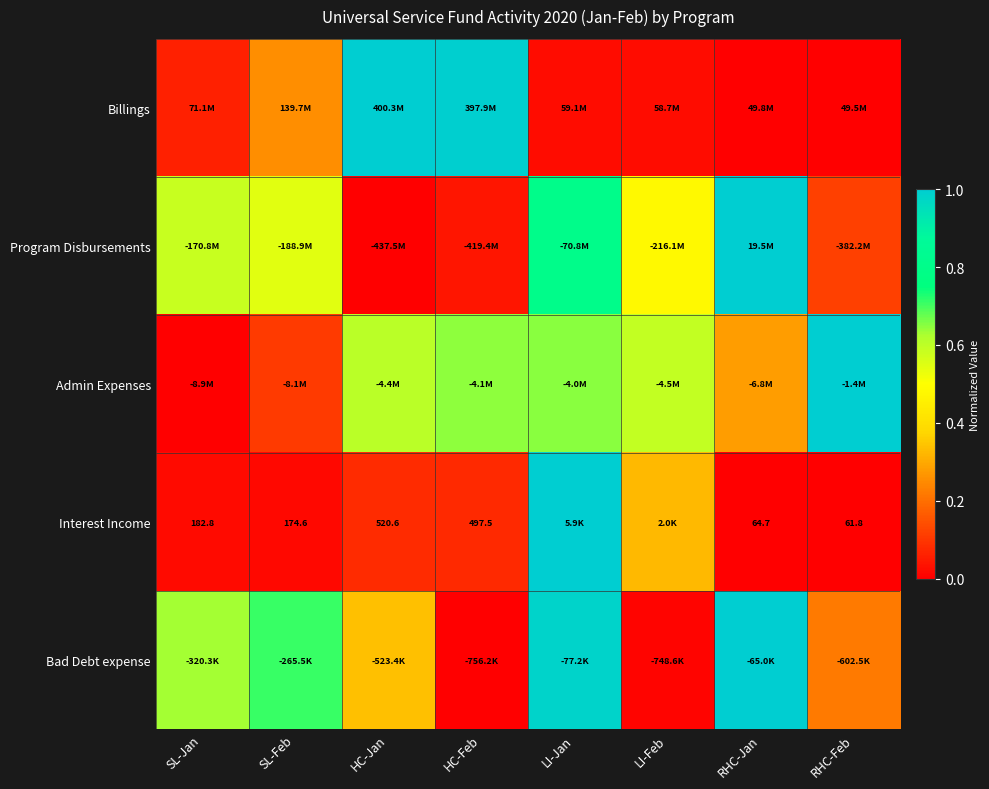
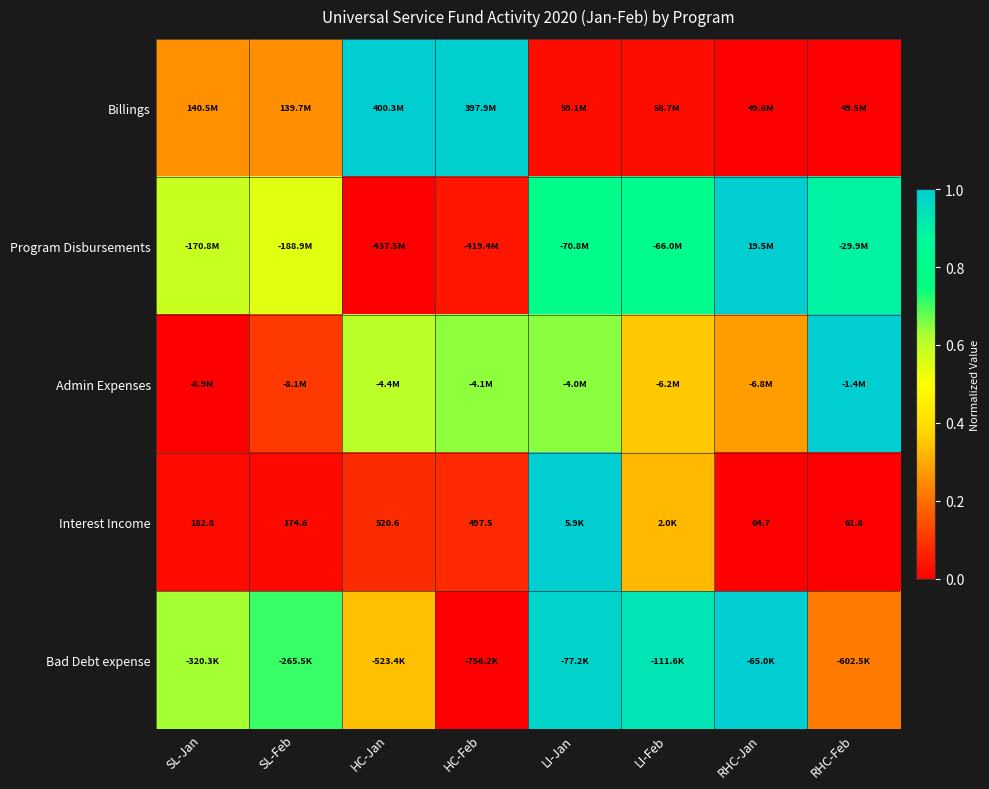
Billings, SL-Jan: 71.1M -> 140.5M
Program Disbursements, LI-Feb: -216.1M -> -66.0M
Program Disbursements, RHC-Feb: -382.2M -> -29.9M
Admin Expenses, LI-Feb: -4.5M -> -6.2M
Bad Debt expense, LI-Feb: -748.6K -> -111.6K
